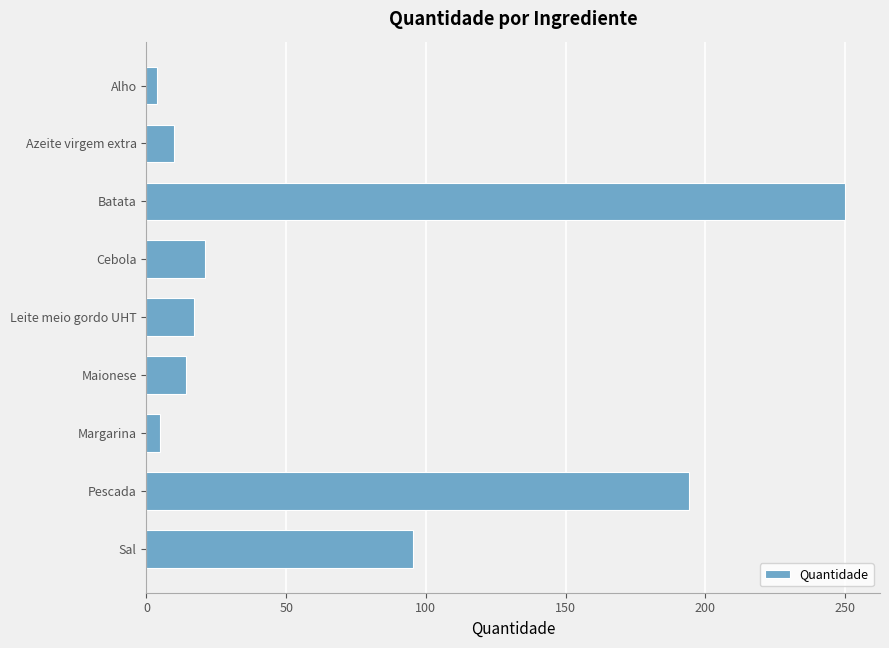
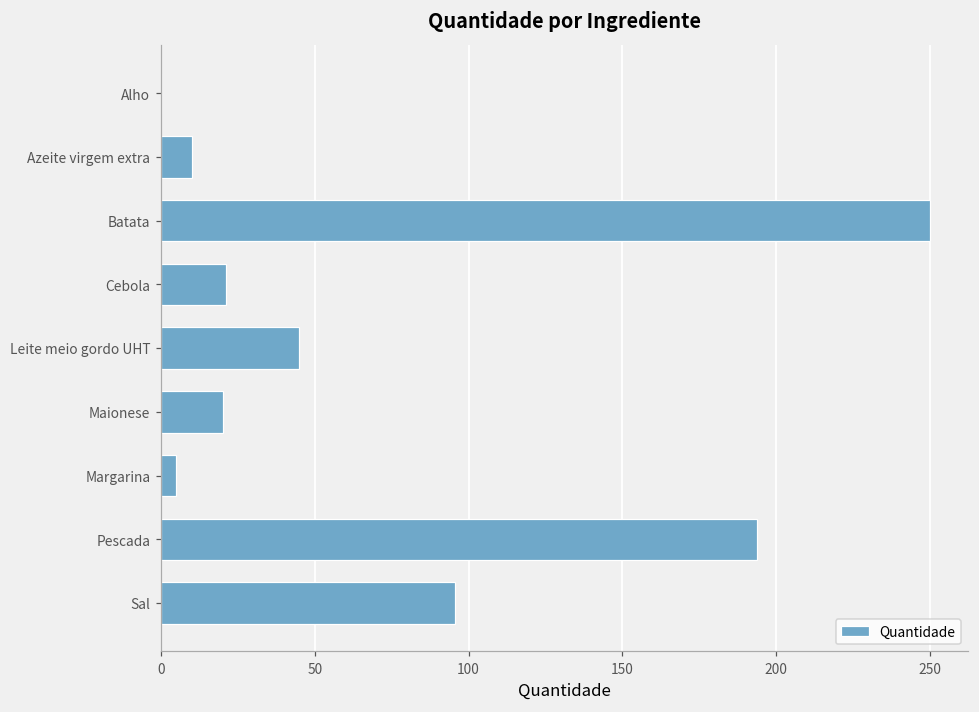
Alho: 4 -> 0
Leite meio gordo UHT: 17 -> 45
Maionese: 14 -> 20
